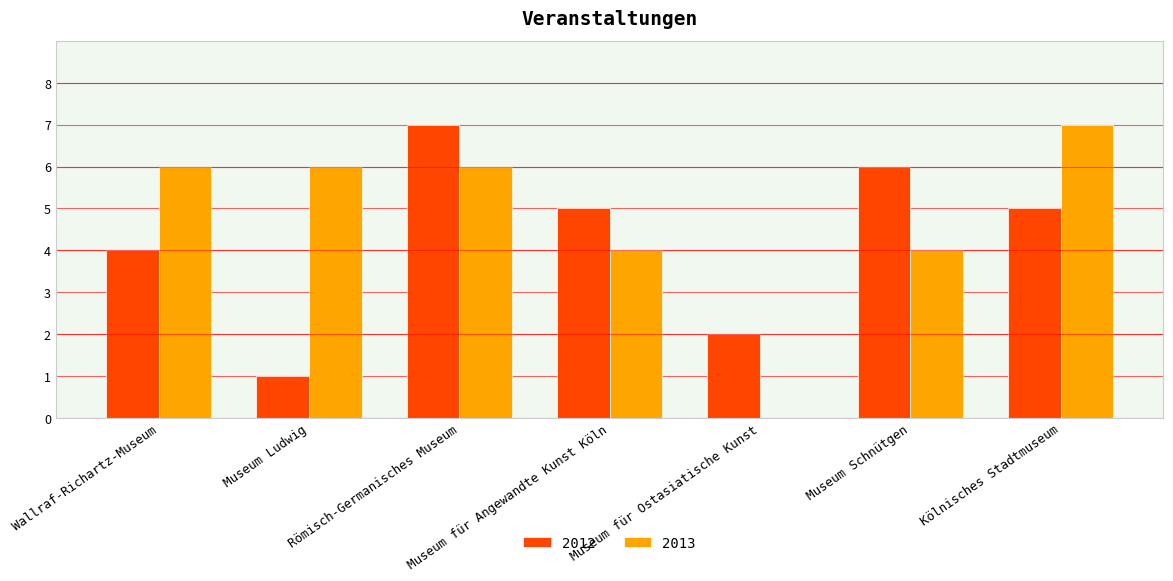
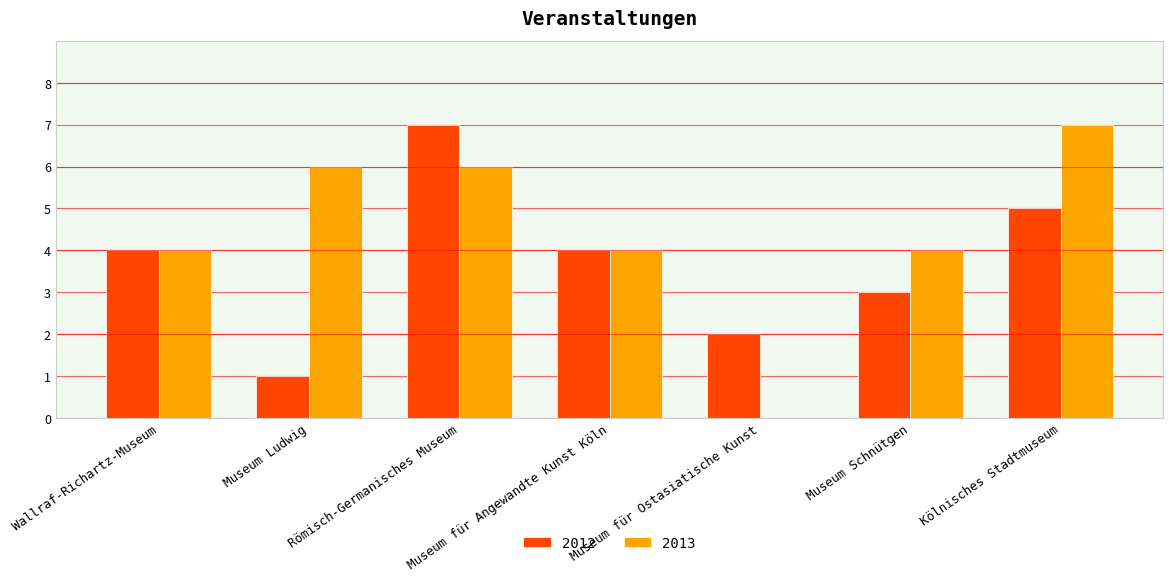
2013, Wallraf-Richartz-Museum: 6 -> 4
2012, Museum für Angewandte Kunst Köln: 5 -> 4
2012, Museum Schnütgen: 6 -> 3
